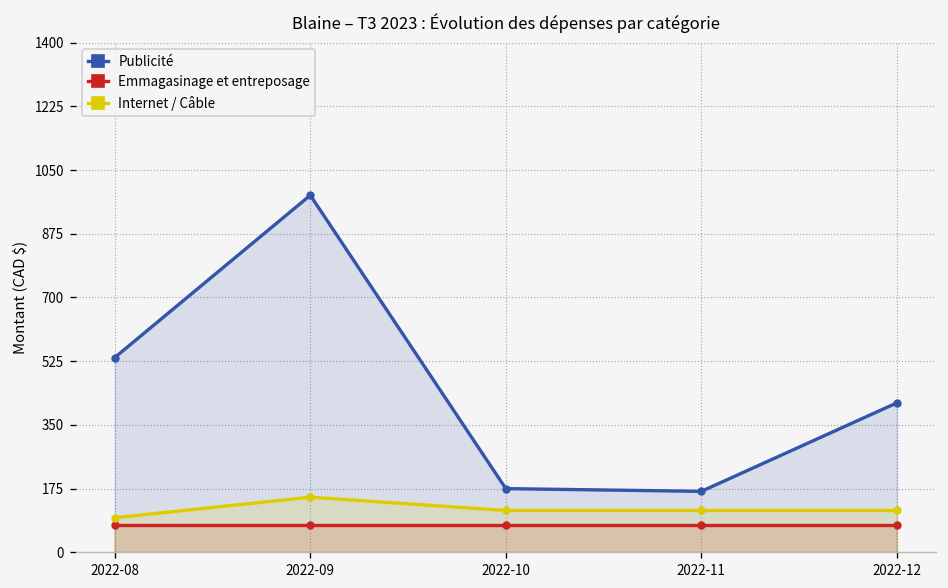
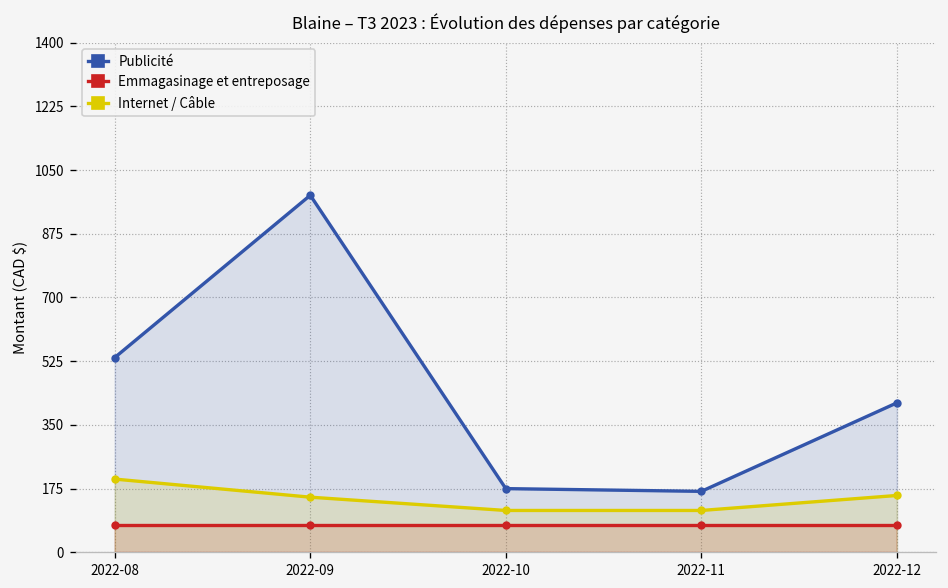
Internet / Câble, 2022-08: 100 -> 200
Internet / Câble, 2022-12: 120 -> 160
